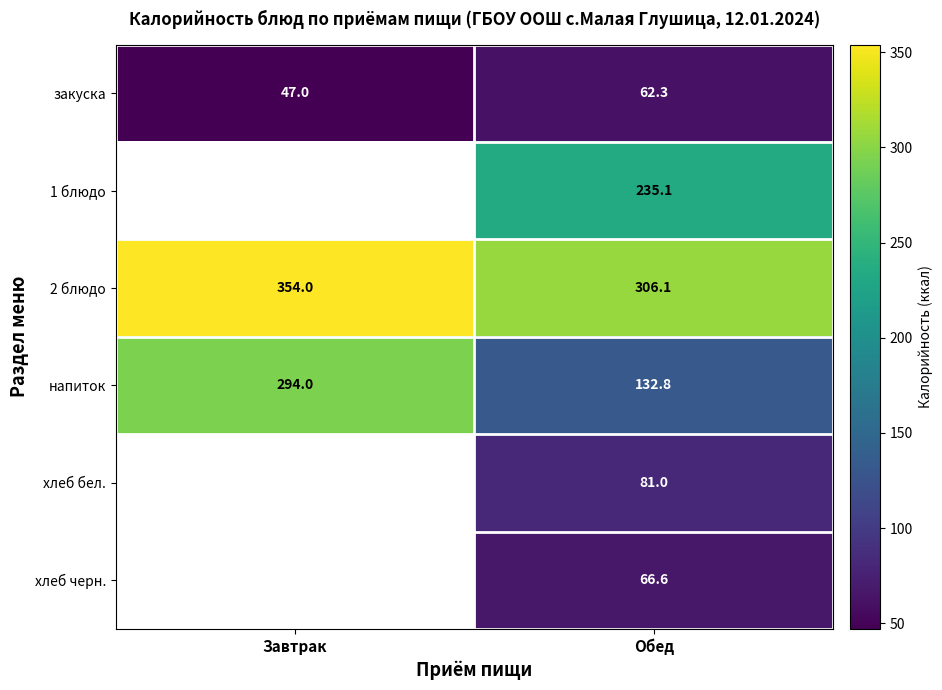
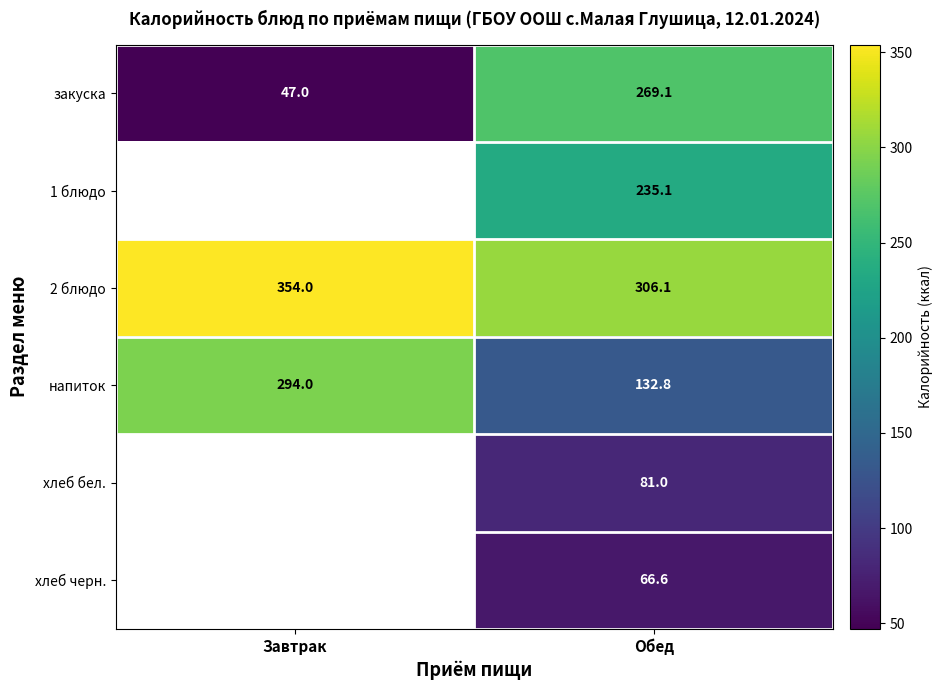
закуска, Обед: 62.3 -> 269.1
